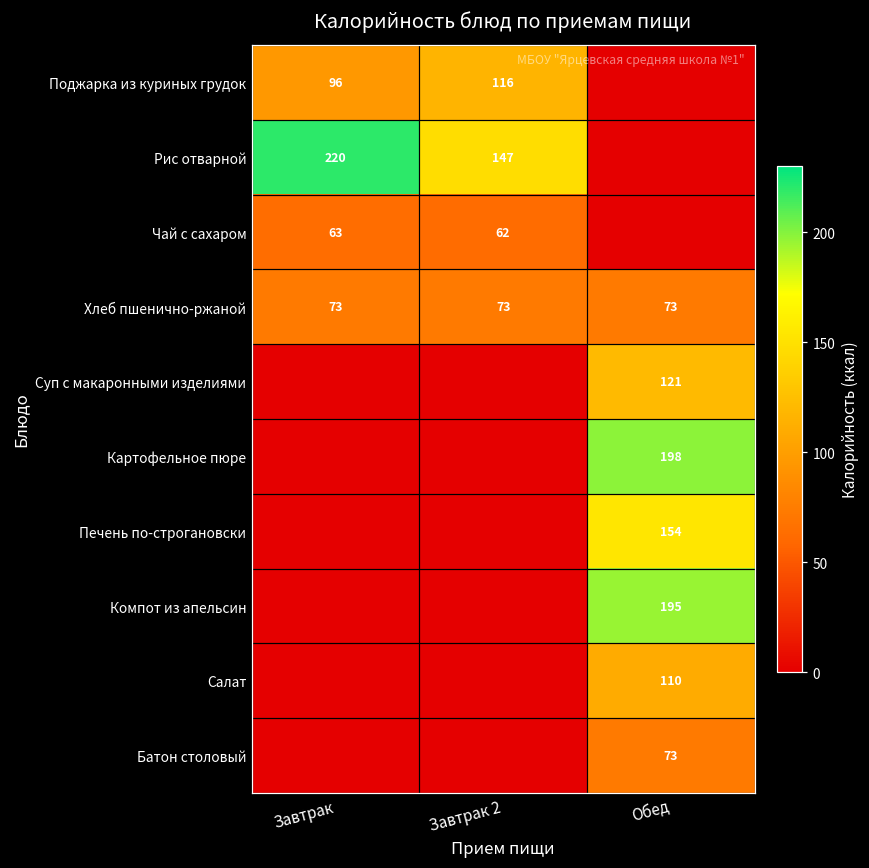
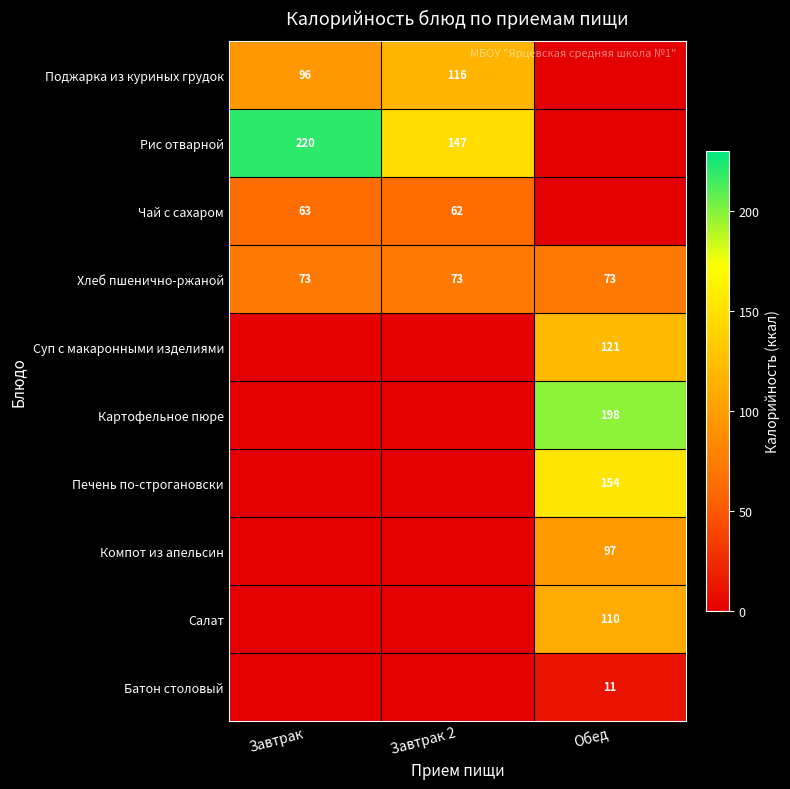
Компот из апельсин, Обед: 195 -> 97
Батон столовый, Обед: 73 -> 11
